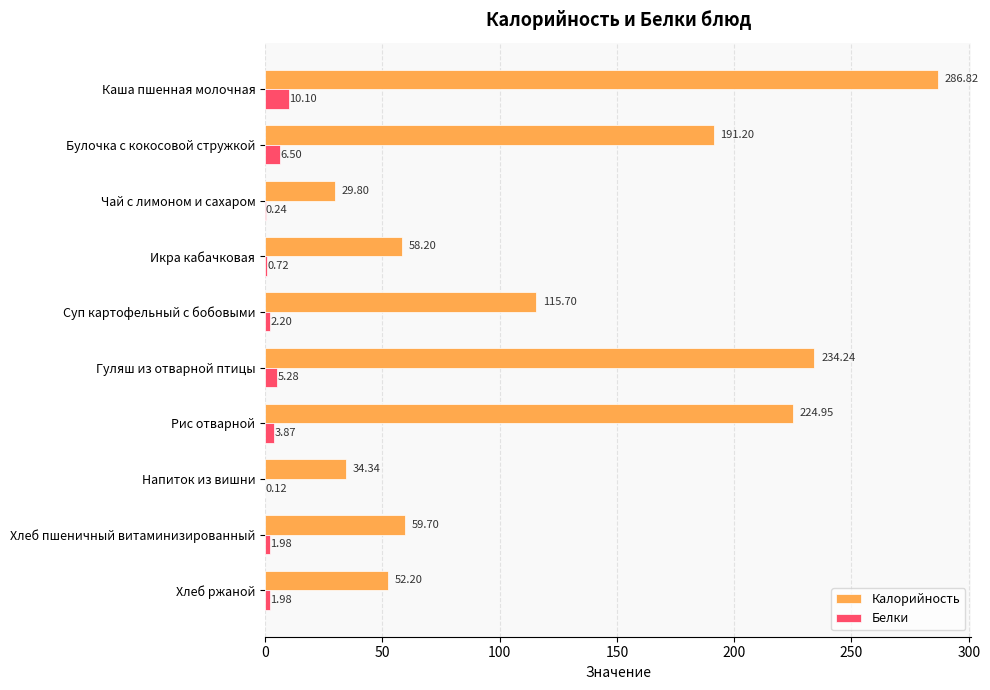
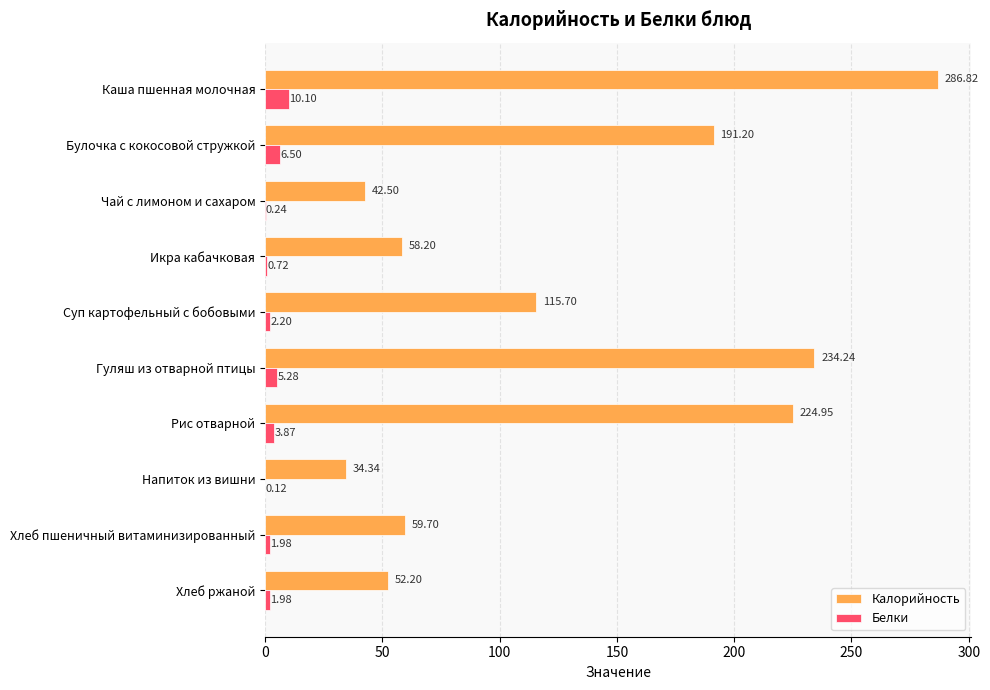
Калорийность, Чай с лимоном и сахаром: 29.80 -> 42.50
